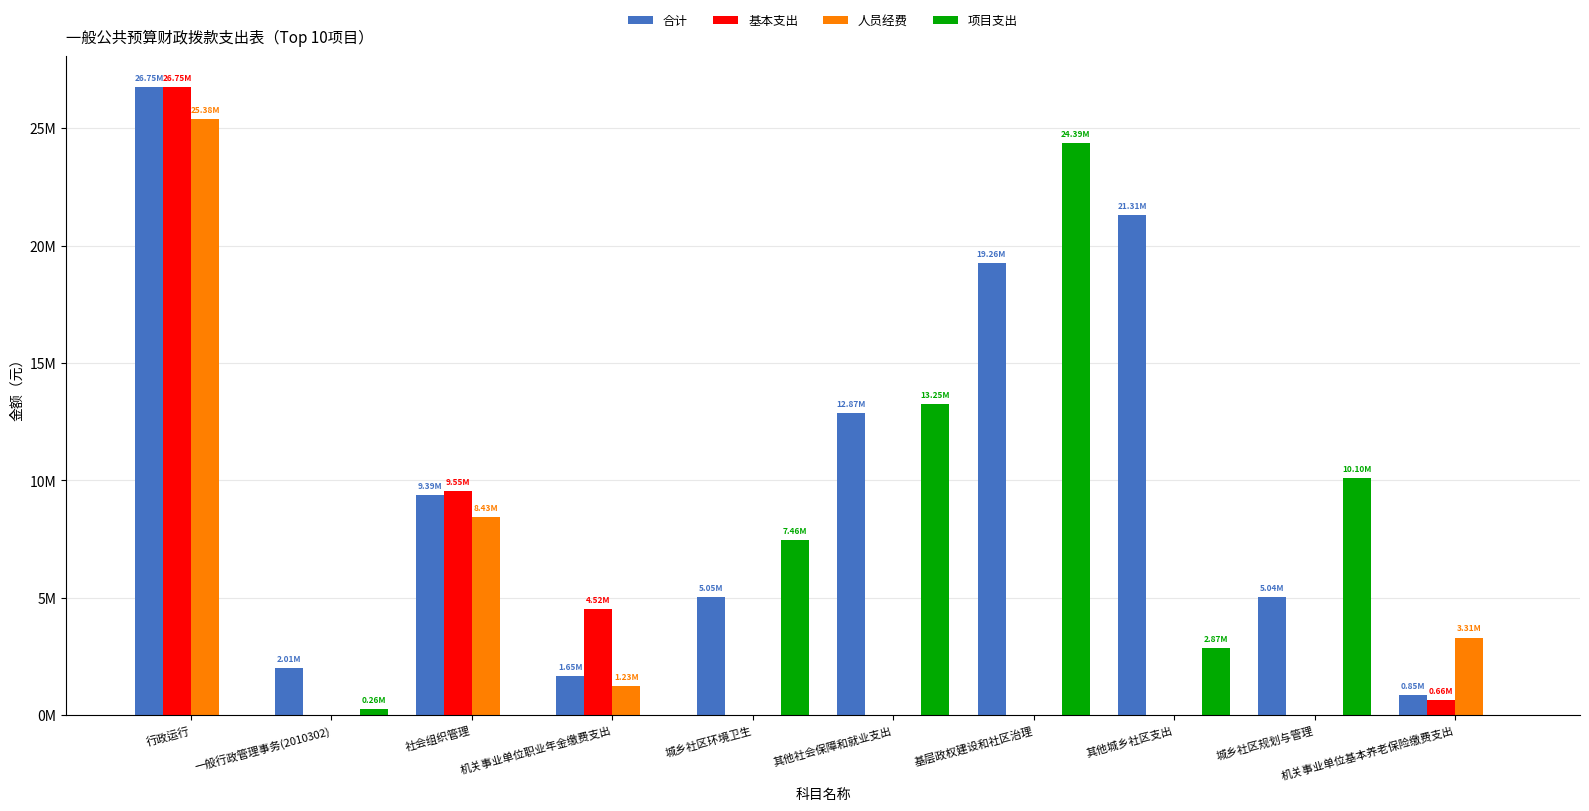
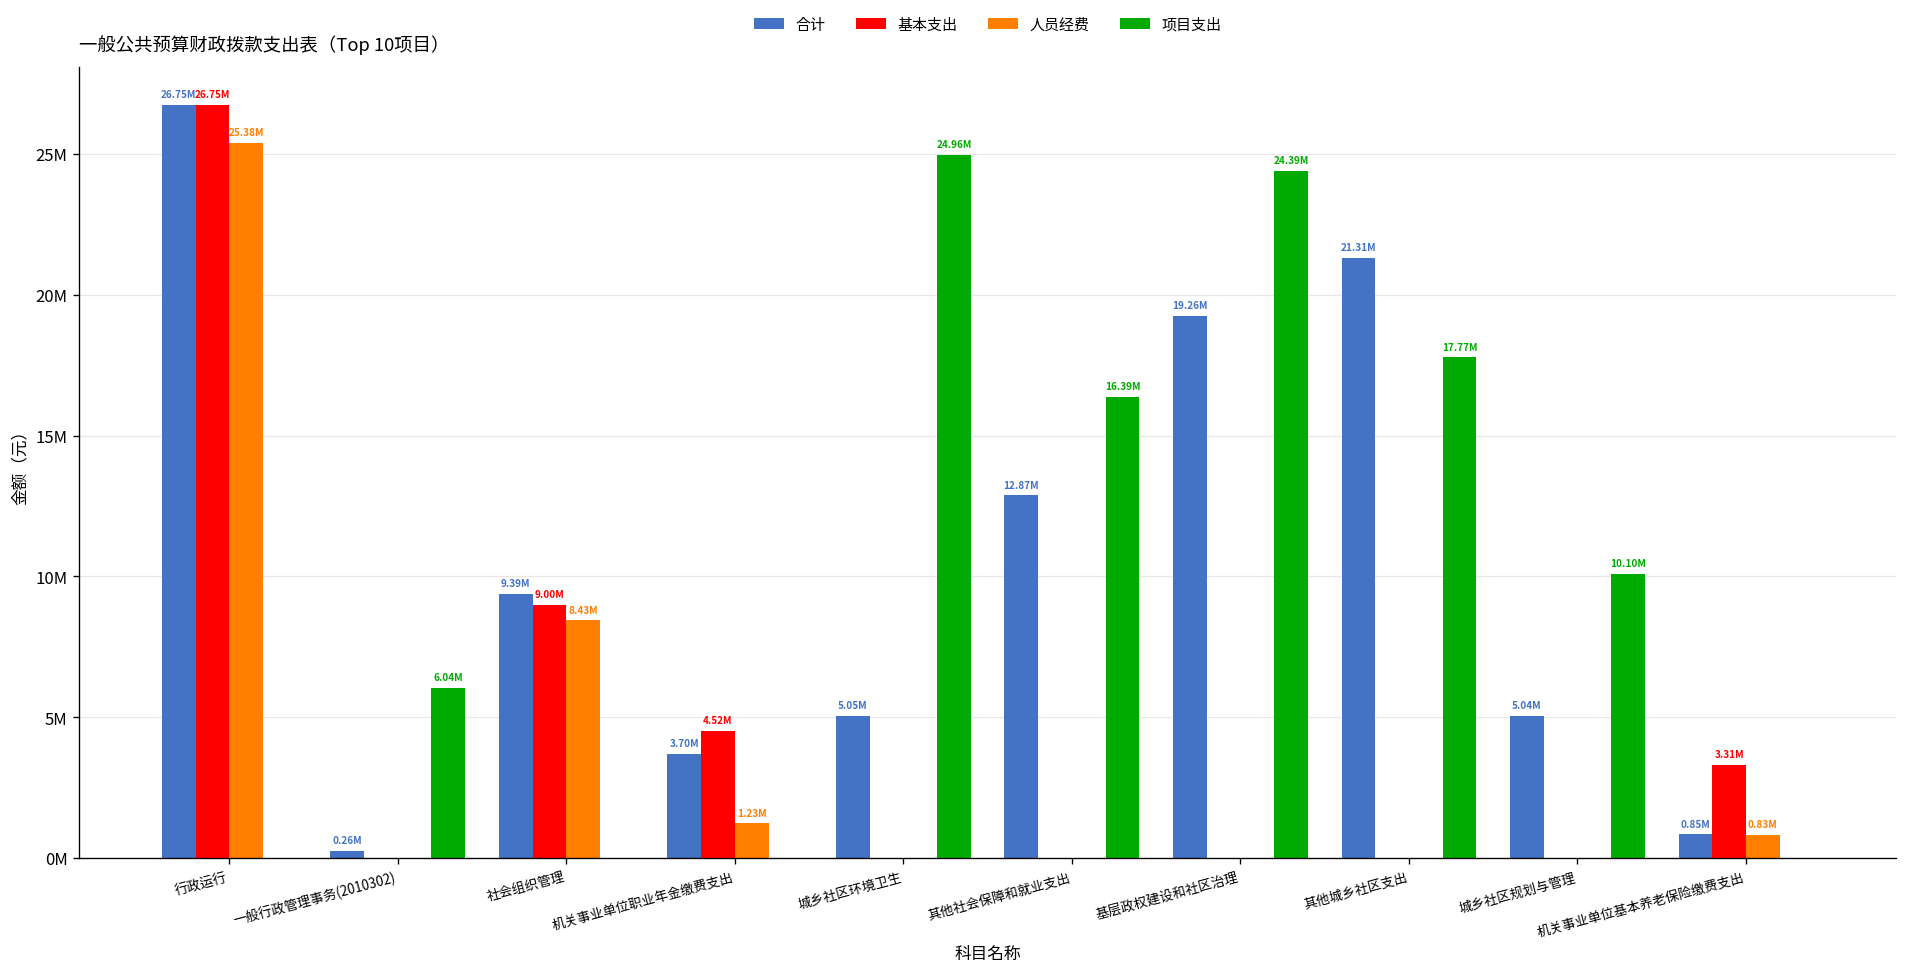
合计, 一般行政管理事务(2010302): 2.01M -> 0.26M
项目支出, 一般行政管理事务(2010302): 0.26M -> 6.04M
基本支出, 社会组织管理: 9.55M -> 9.00M
合计, 机关事业单位职业年金缴费支出: 1.65M -> 3.70M
项目支出, 城乡社区环境卫生: 7.46M -> 24.96M
项目支出, 其他社会保障和就业支出: 13.25M -> 16.39M
项目支出, 其他城乡社区支出: 2.87M -> 17.77M
基本支出, 机关事业单位基本养老保险缴费支出: 0.66M -> 3.31M
人员经费, 机关事业单位基本养老保险缴费支出: 3.31M -> 0.83M
